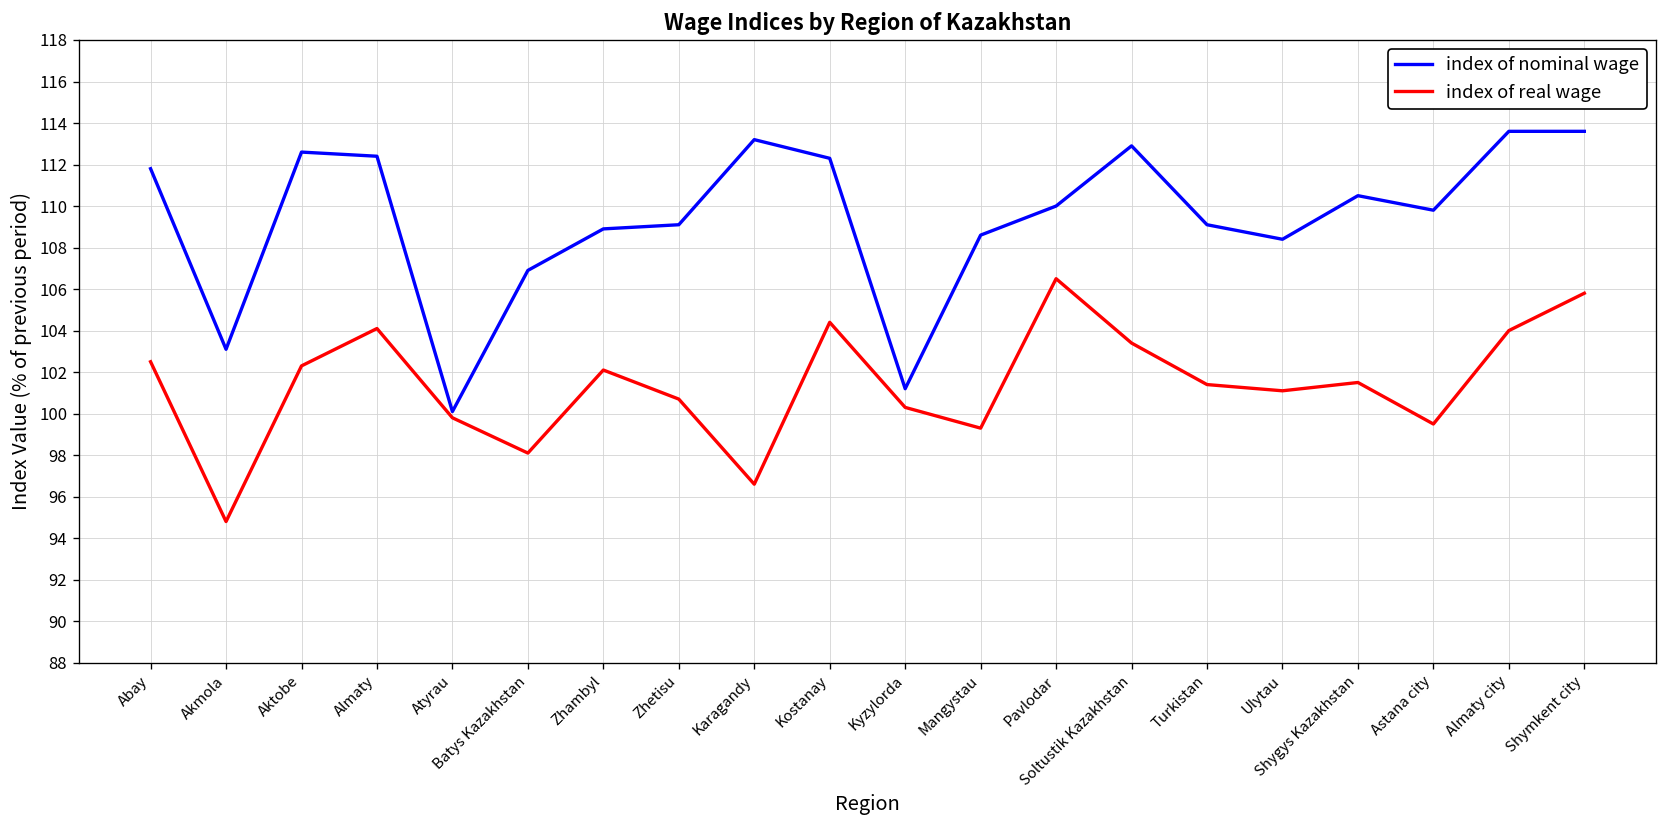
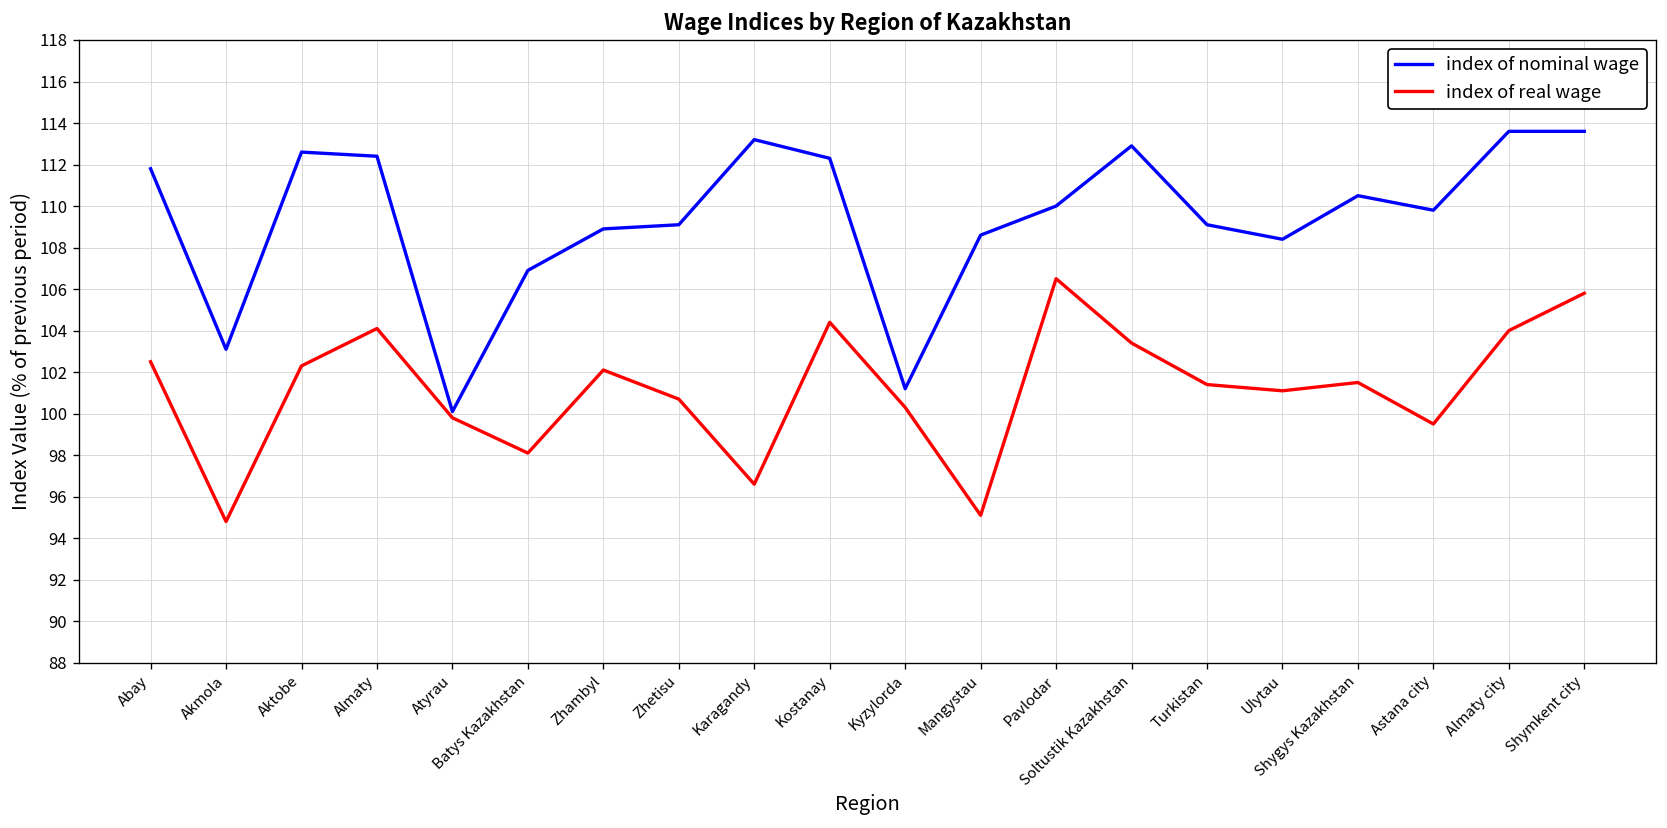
index of real wage, Mangystau: 99.3 -> 95.1
